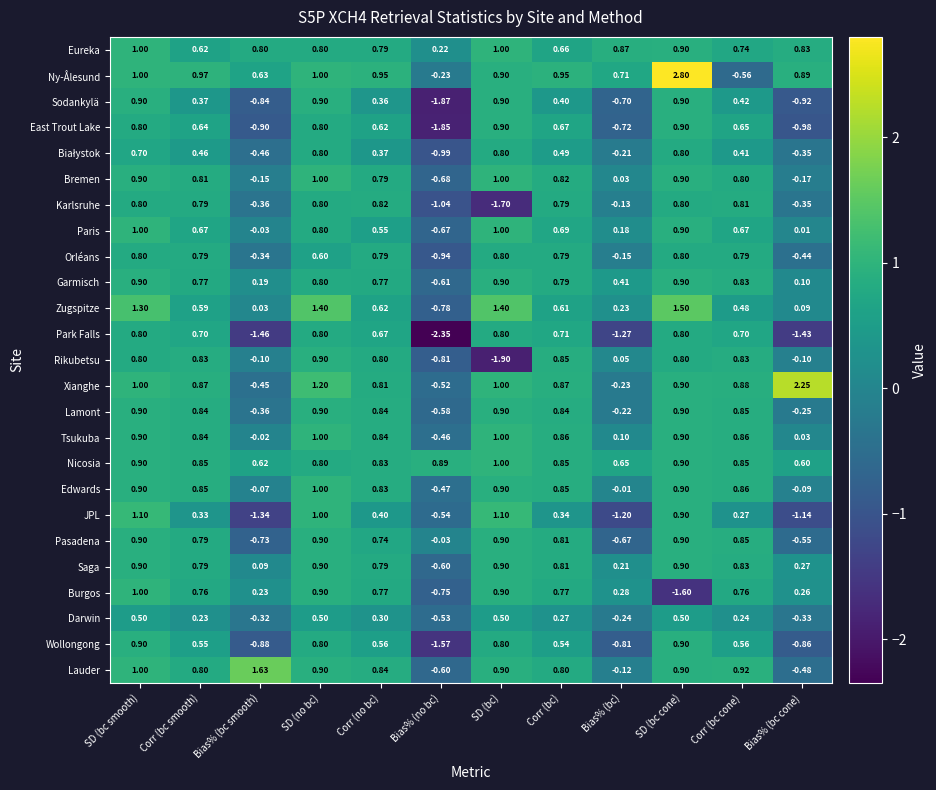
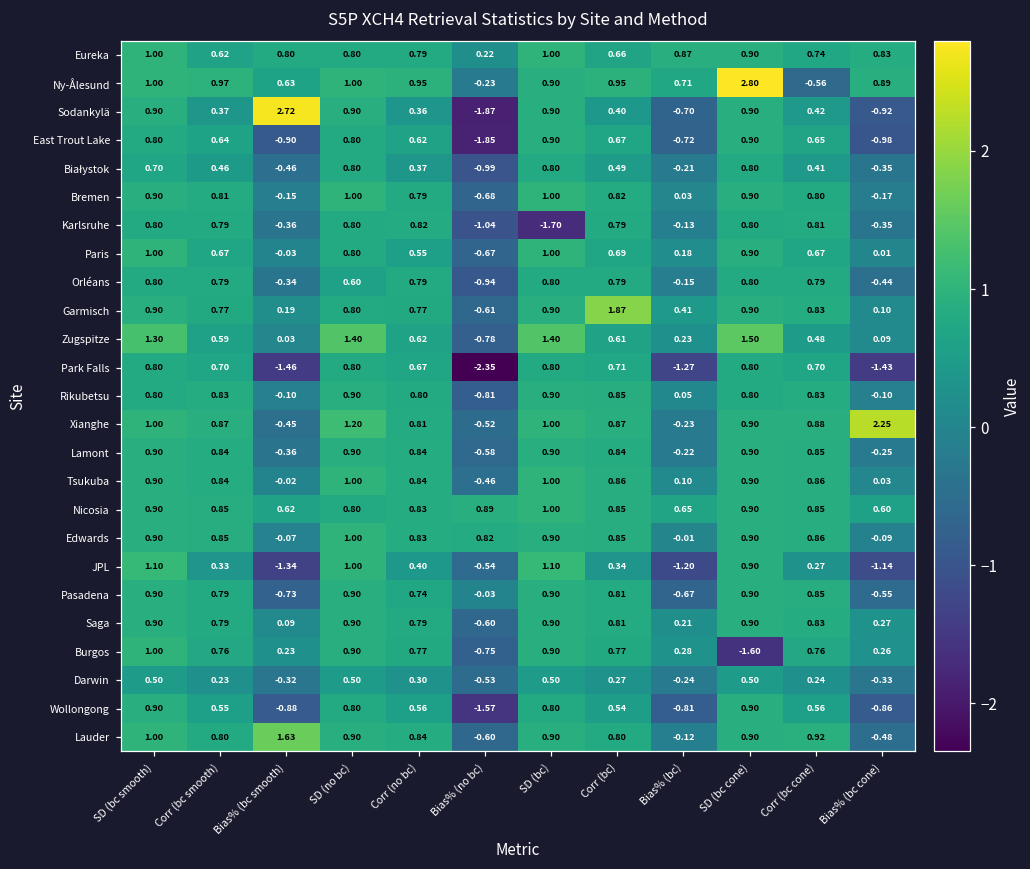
Sodankylä, Bias% (bc smooth): -0.84 -> 2.72
Garmisch, Corr (bc): 0.79 -> 1.87
Rikubetsu, SD (bc): -1.90 -> 0.90
Edwards, Bias% (no bc): -0.47 -> 0.82
